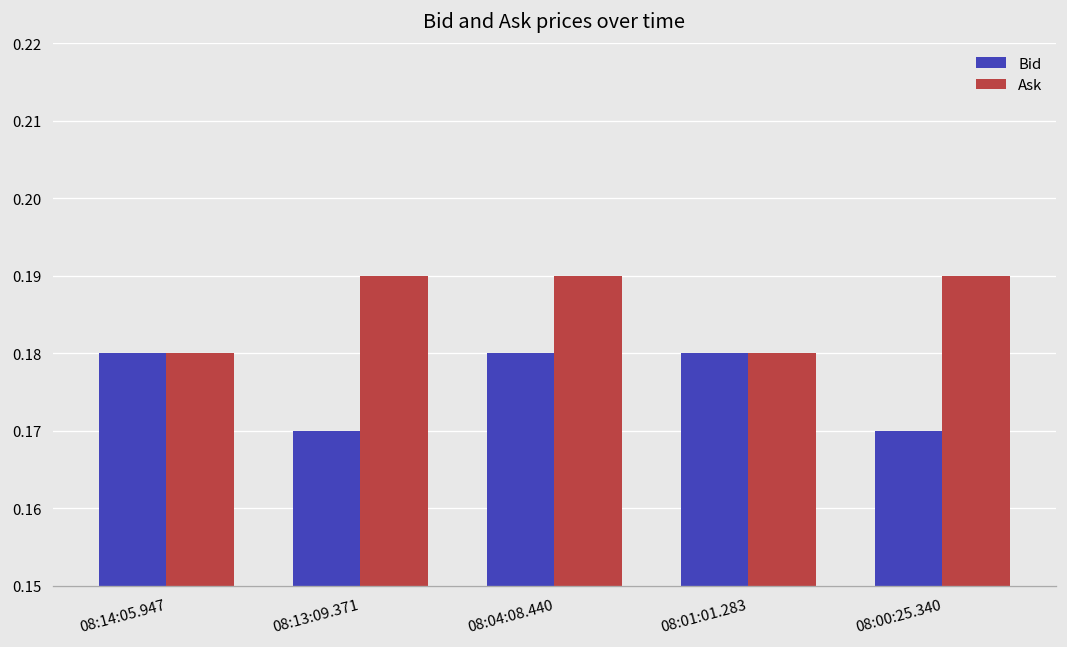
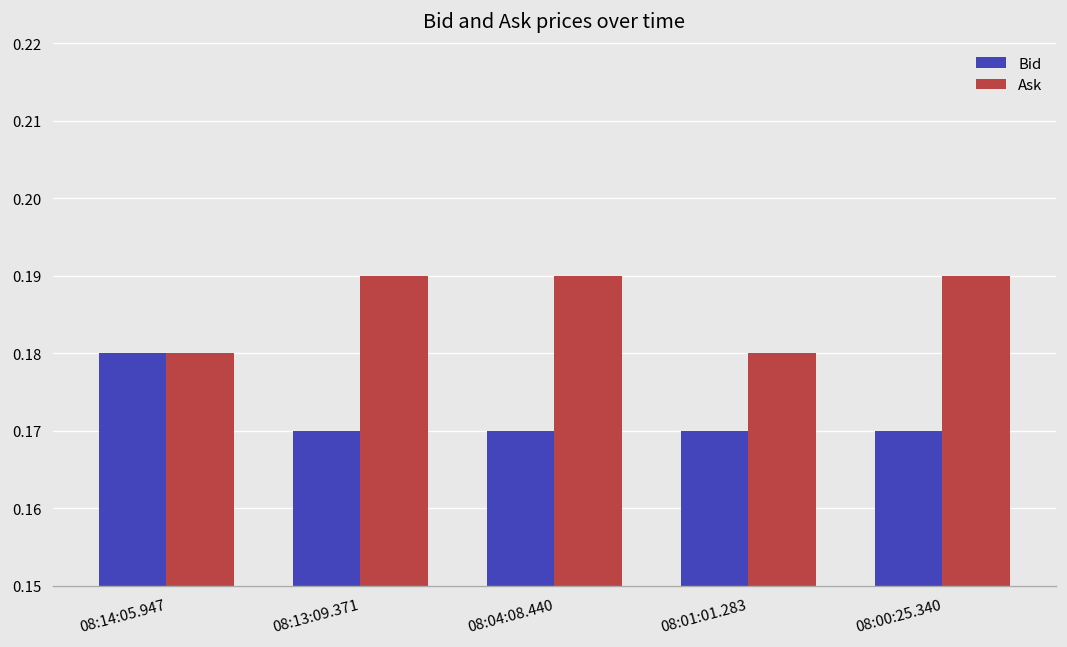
Bid, 08:04:08.440: 0.18 -> 0.17
Bid, 08:01:01.283: 0.18 -> 0.17
